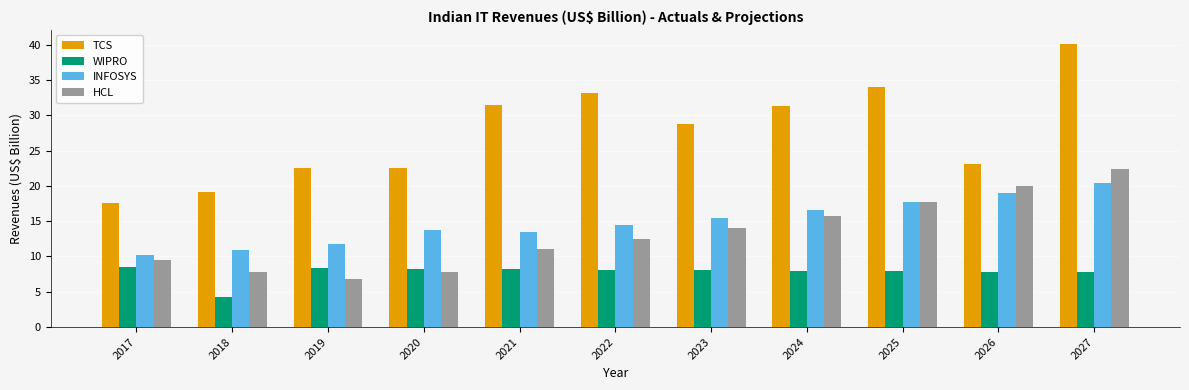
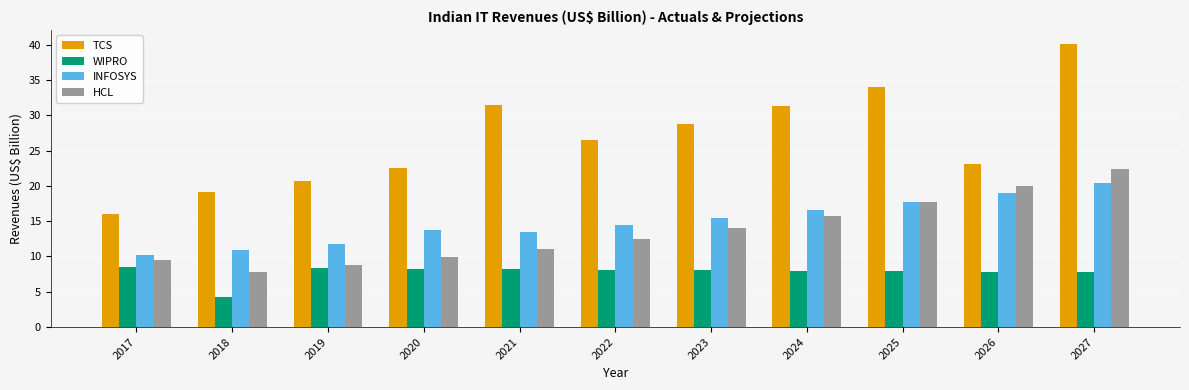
TCS, 2017: 18 -> 16
TCS, 2019: 23 -> 21
HCL, 2019: 7 -> 9
HCL, 2020: 8 -> 10
TCS, 2022: 33 -> 27
